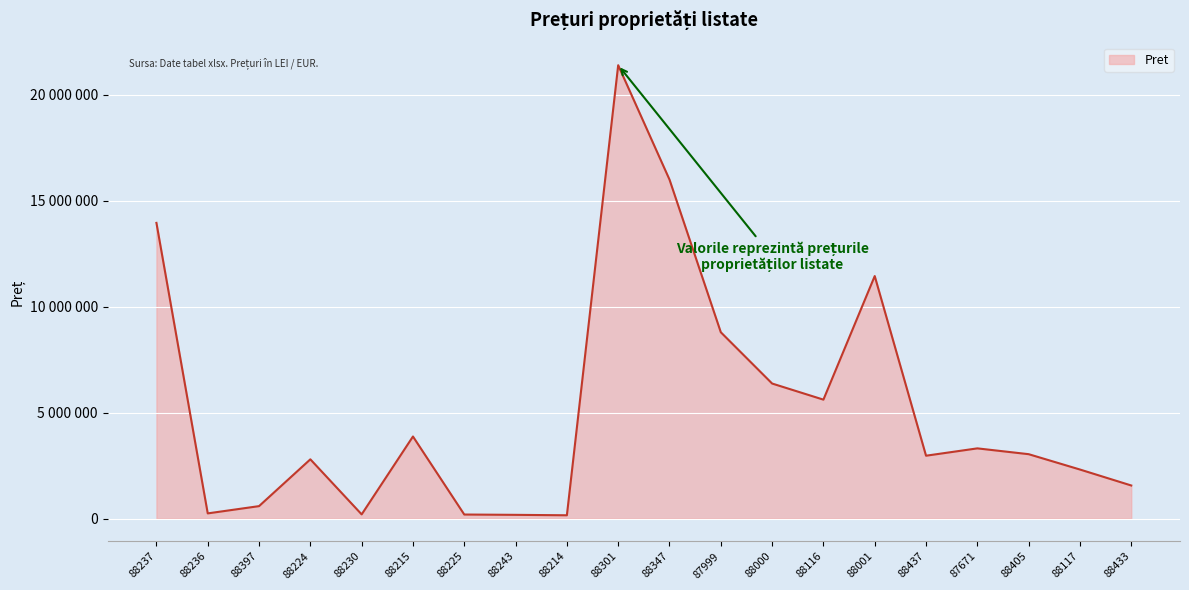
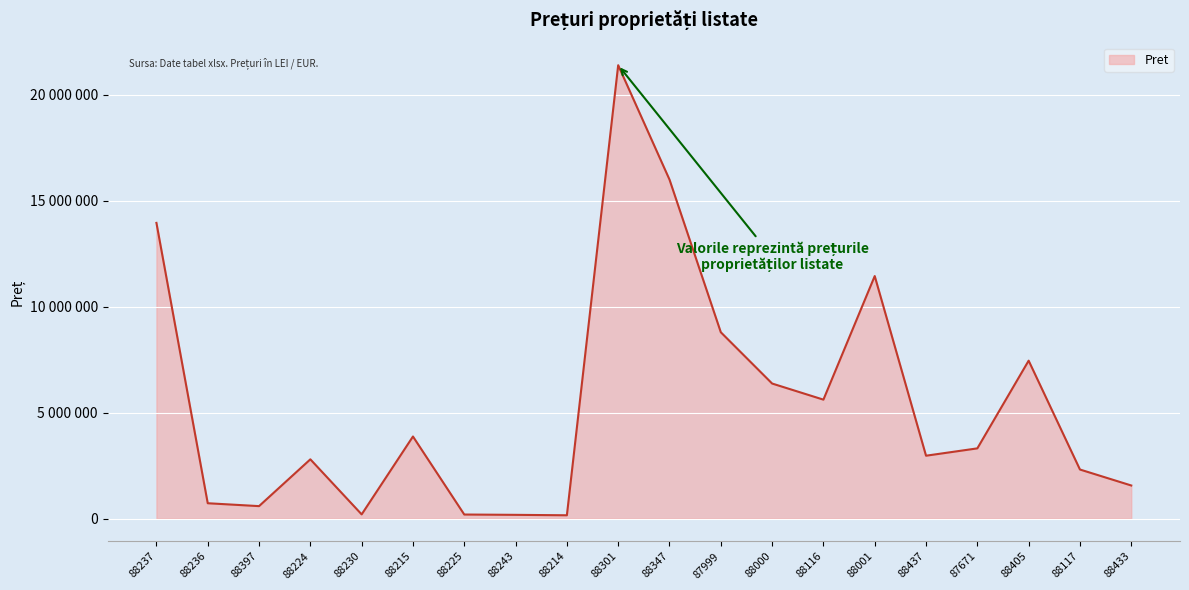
88236: 200000 -> 700000
88405: 3000000 -> 7500000
